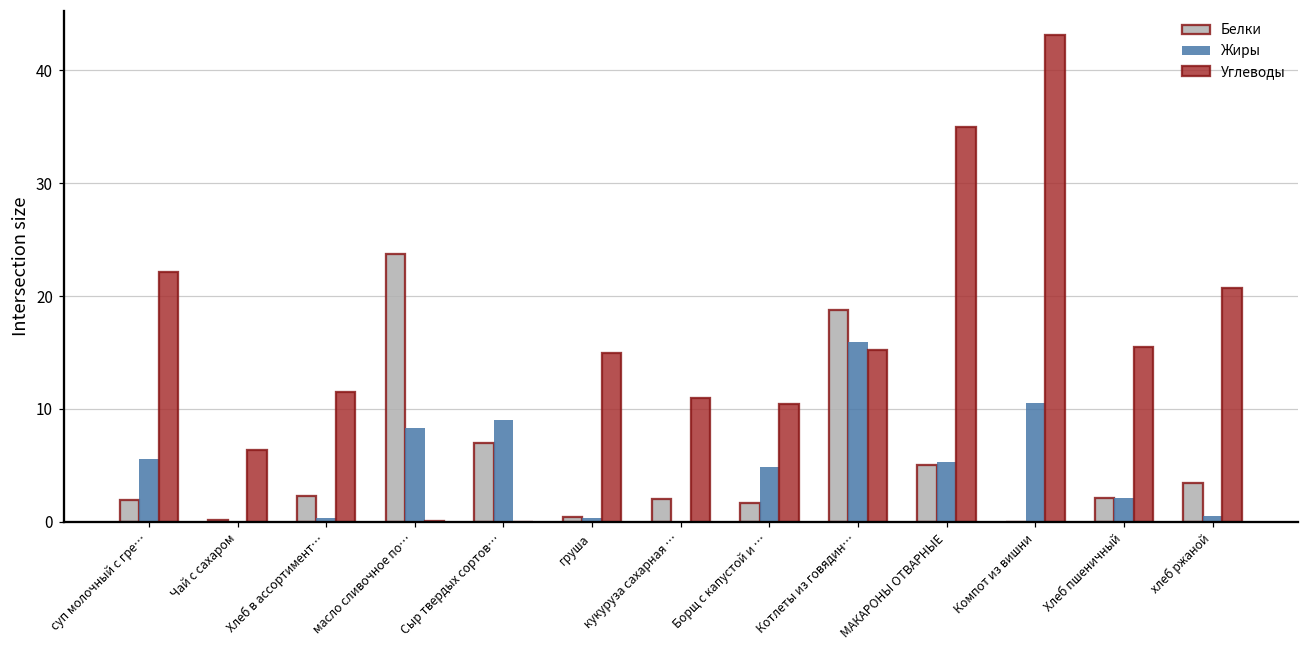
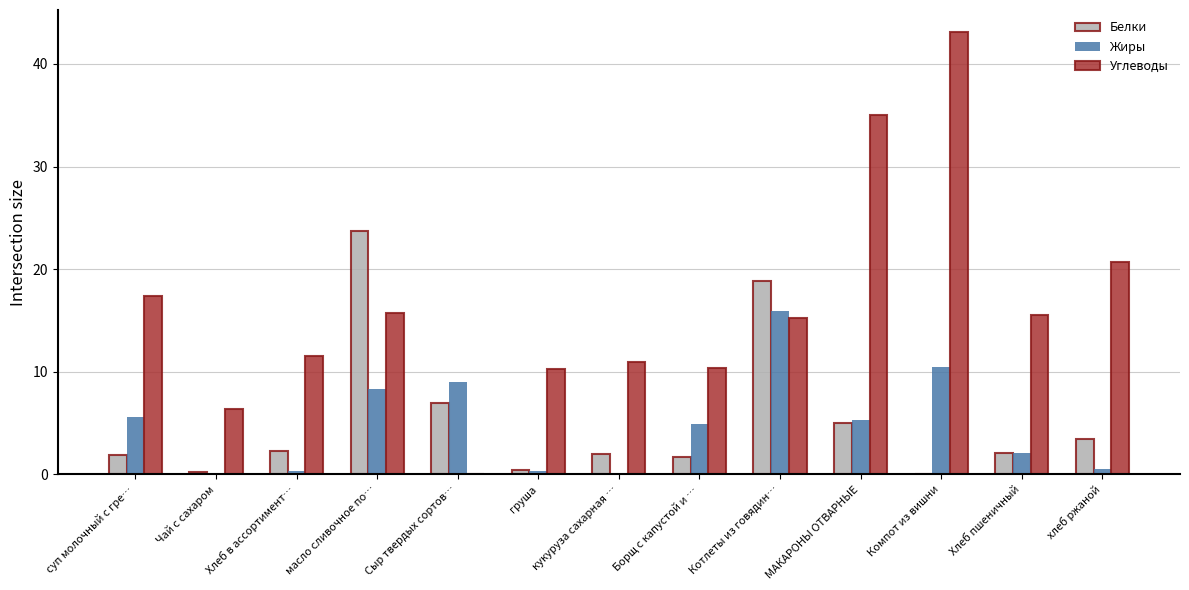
Углеводы, суп молочный с гре…: 22.1 -> 17.4
Углеводы, масло сливочное по…: 0.1 -> 15.7
Углеводы, груша: 15.0 -> 10.3
